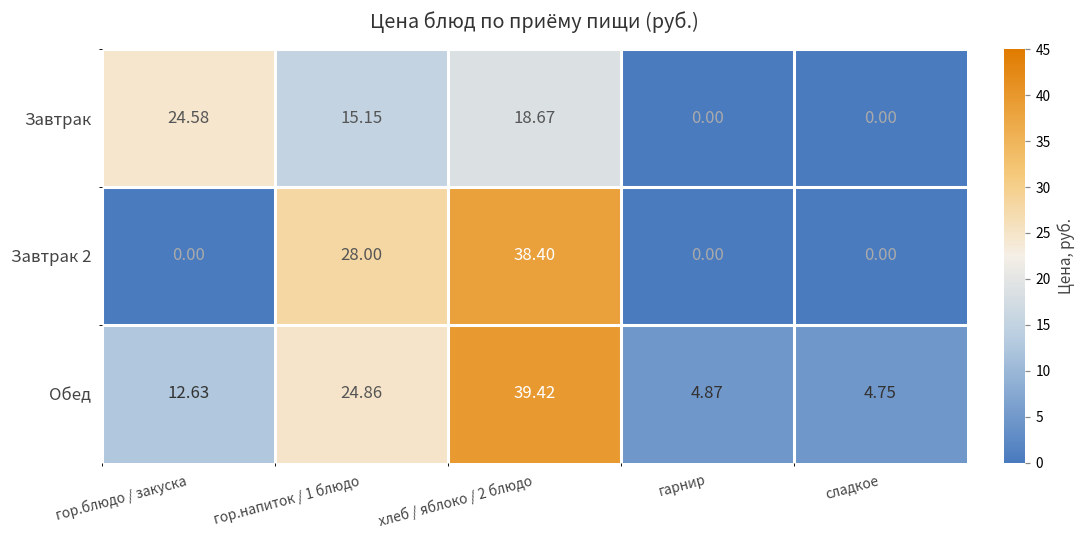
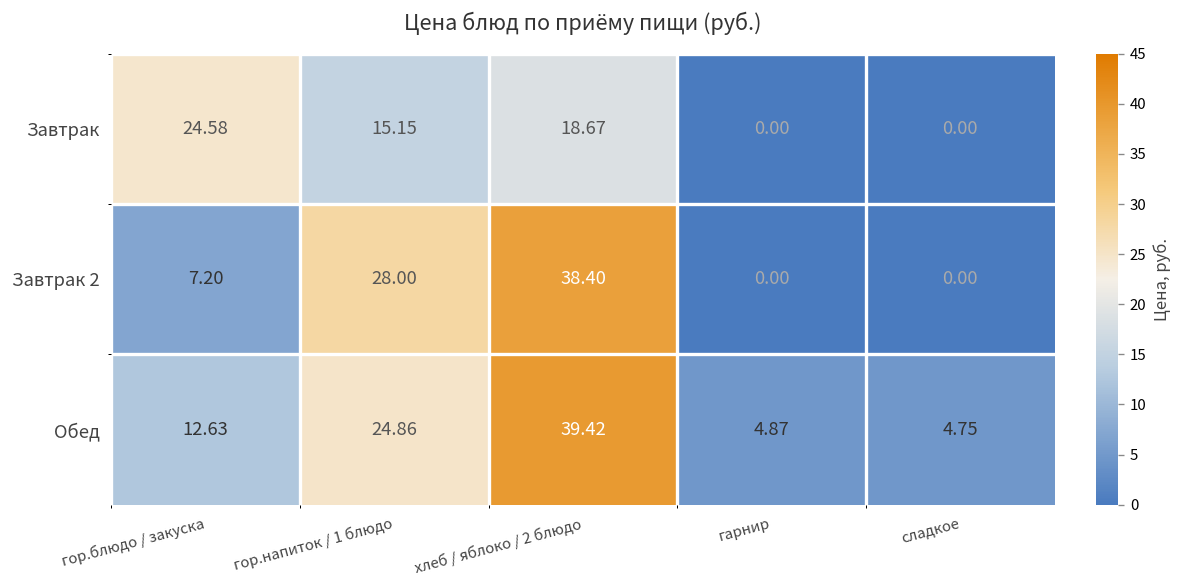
Завтрак 2, гор.блюдо / закуска: 0.00 -> 7.20
